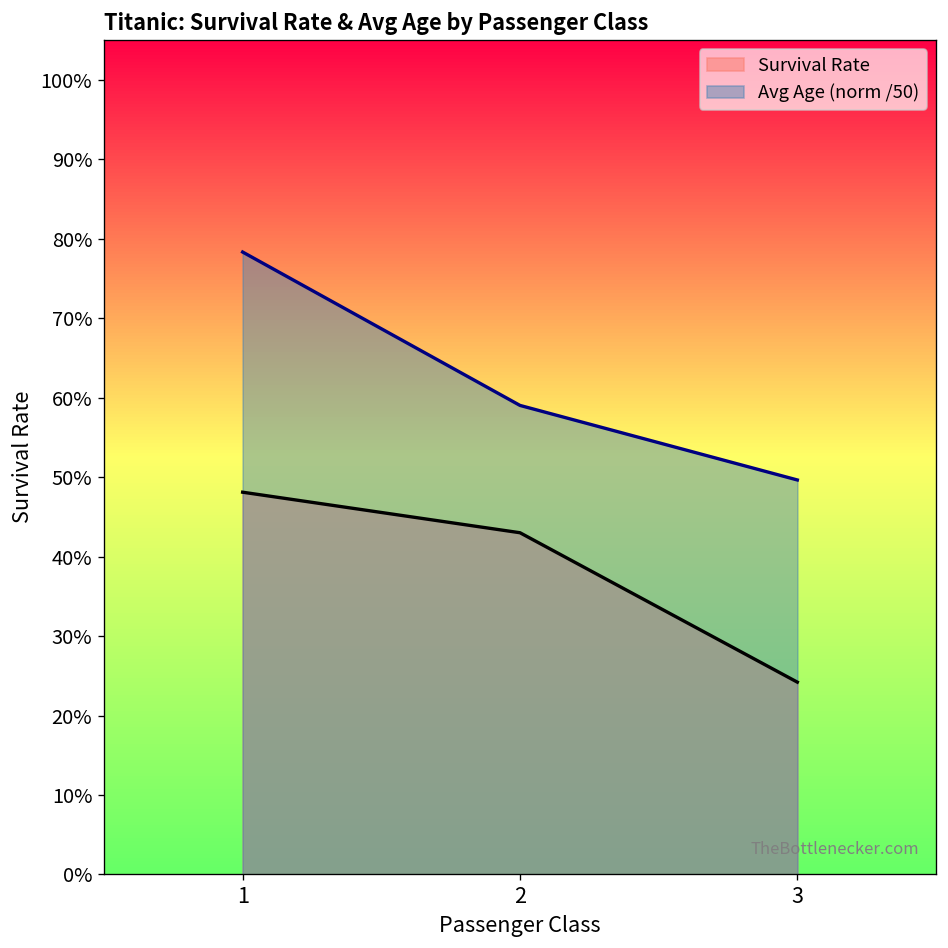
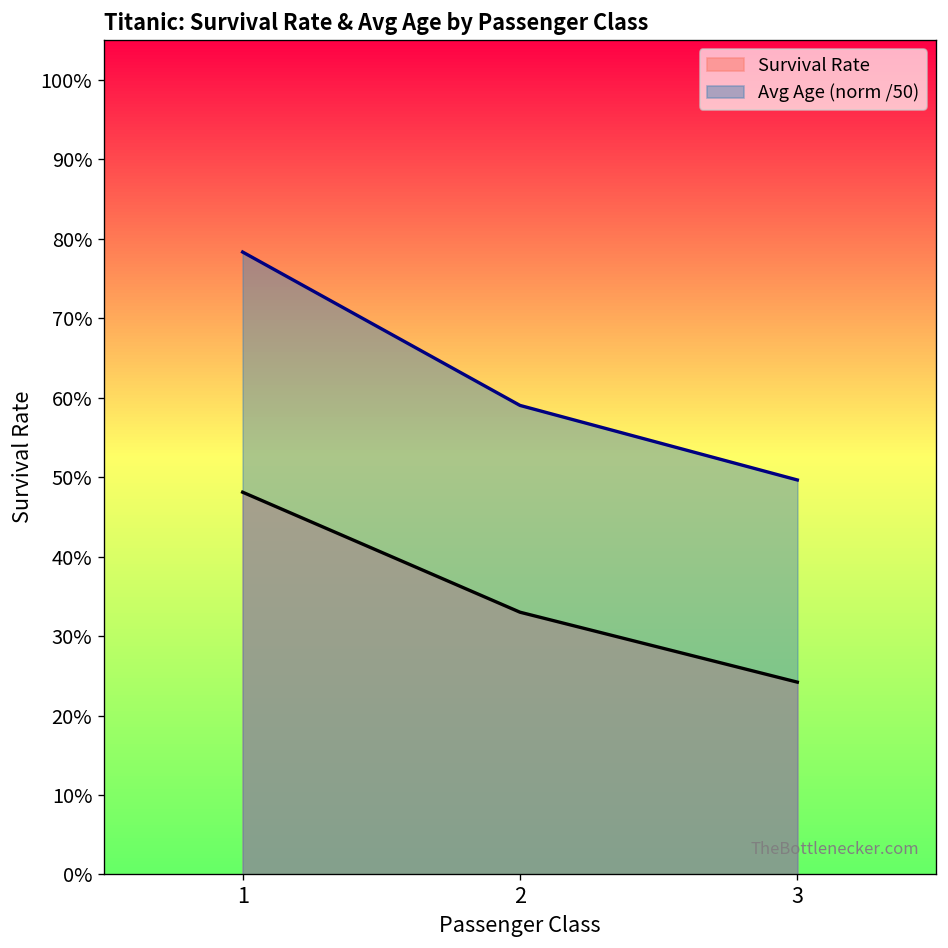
Survival Rate, 2: 43% -> 33%
